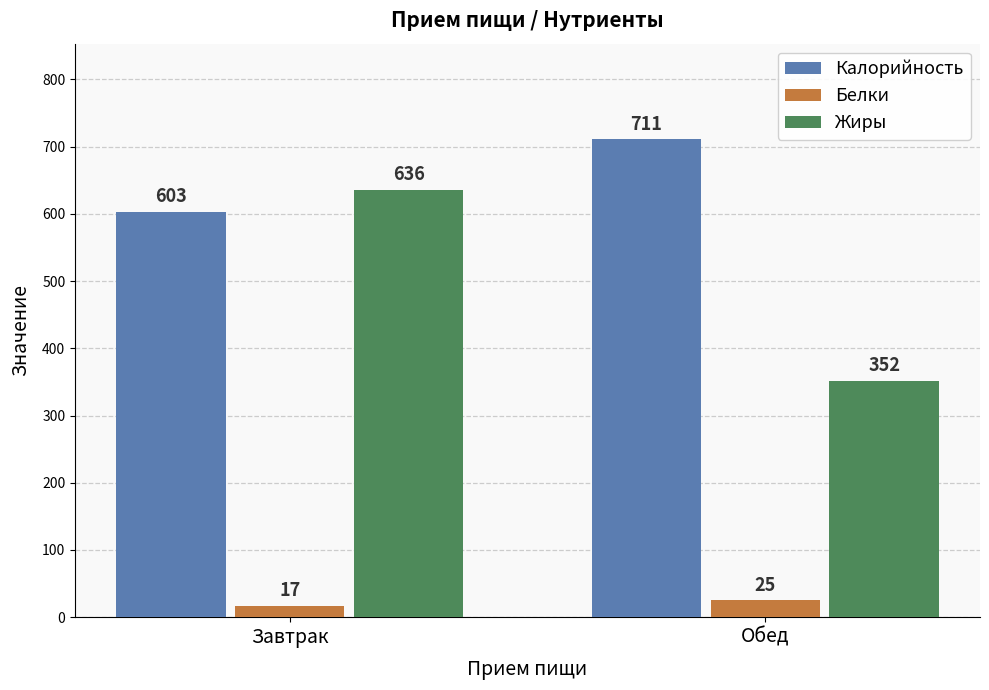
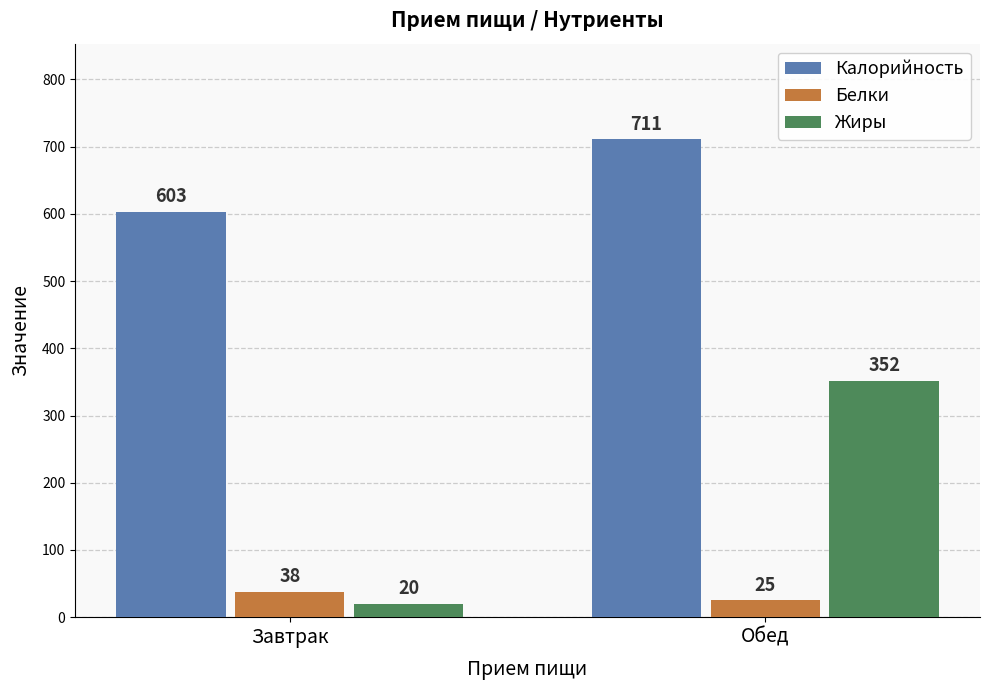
Белки, Завтрак: 17 -> 38
Жиры, Завтрак: 636 -> 20
